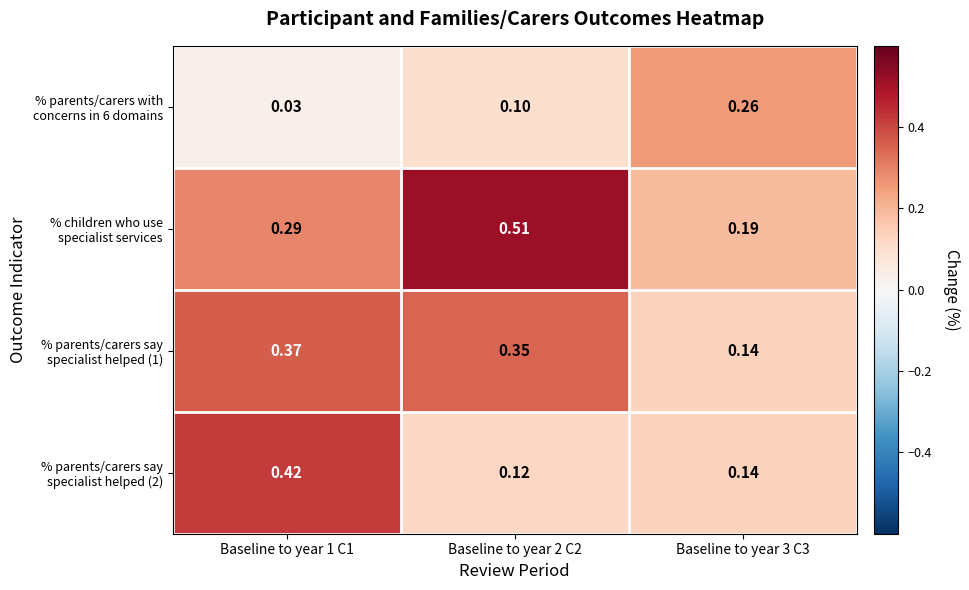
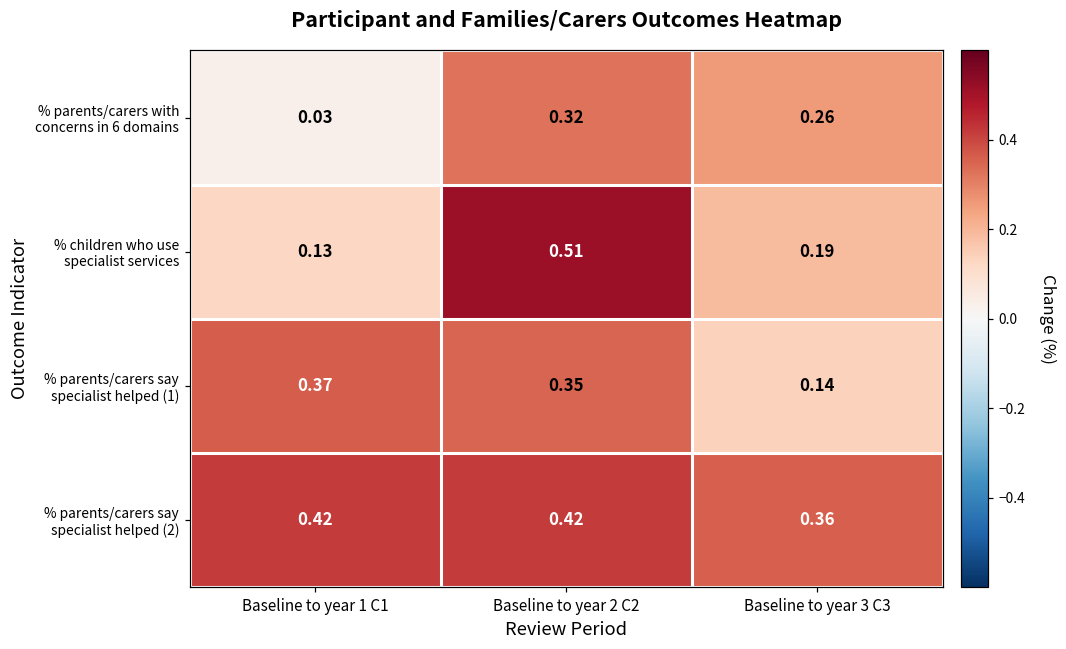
% parents/carers with concerns in 6 domains, Baseline to year 2 C2: 0.10 -> 0.32
% children who use specialist services, Baseline to year 1 C1: 0.29 -> 0.13
% parents/carers say specialist helped (2), Baseline to year 2 C2: 0.12 -> 0.42
% parents/carers say specialist helped (2), Baseline to year 3 C3: 0.14 -> 0.36
